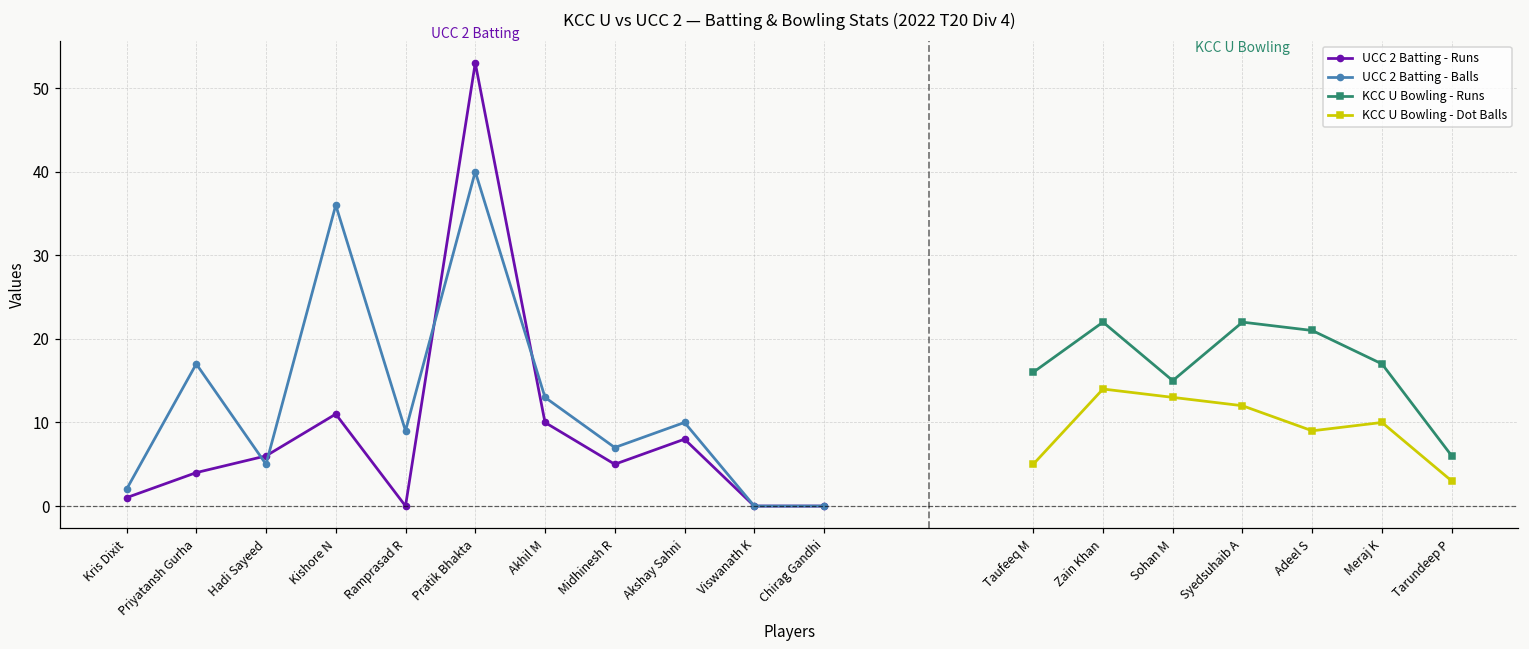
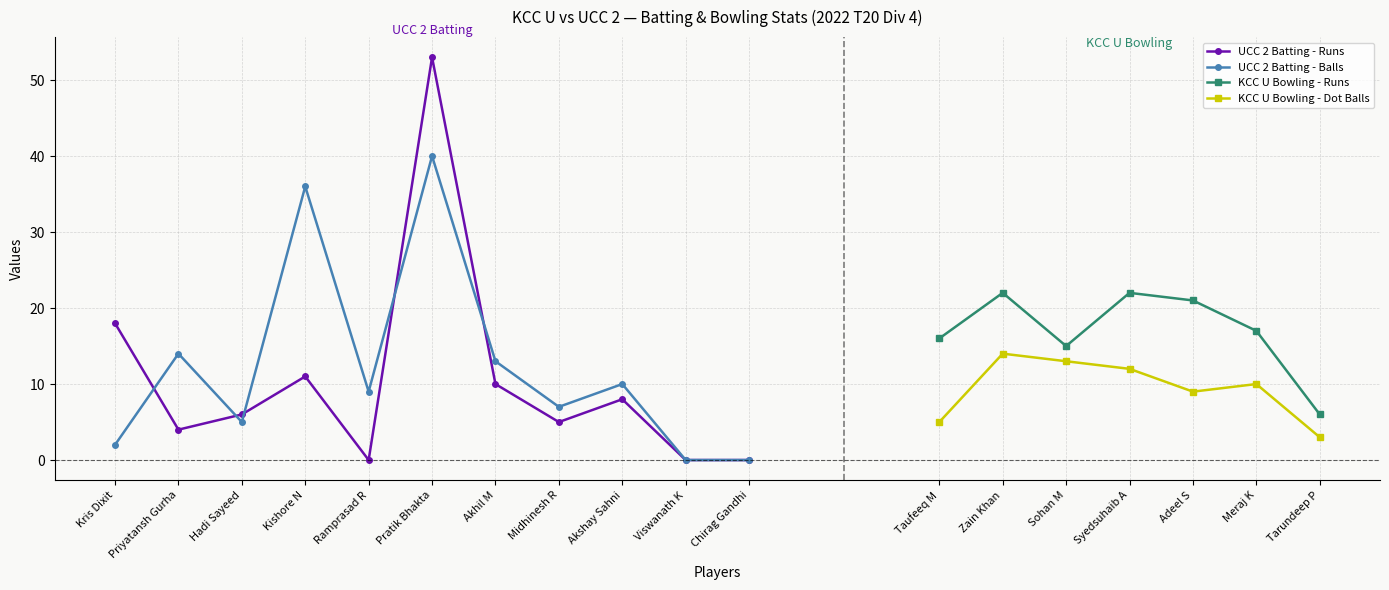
UCC 2 Batting - Runs, Kris Dixit: 1 -> 18
UCC 2 Batting - Balls, Priyatansh Gurha: 17 -> 14
